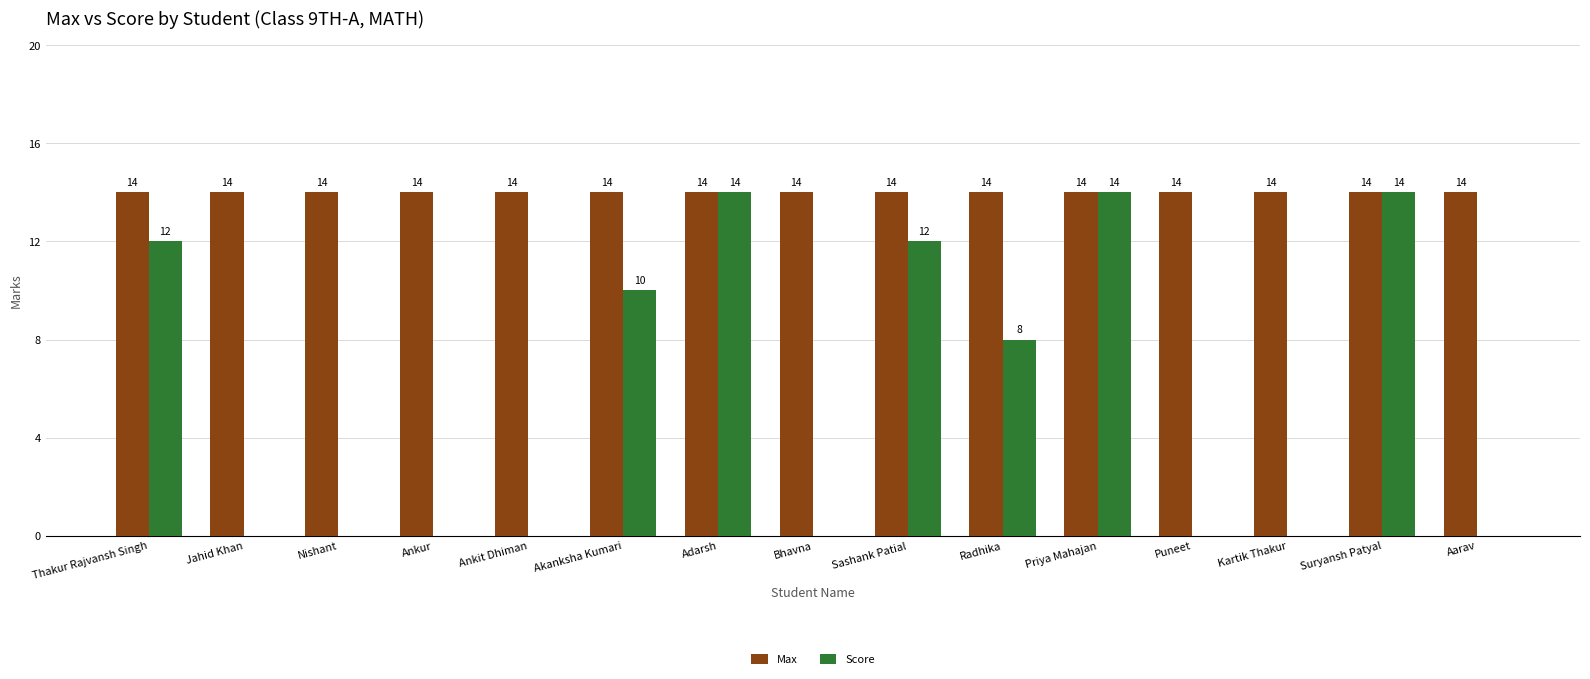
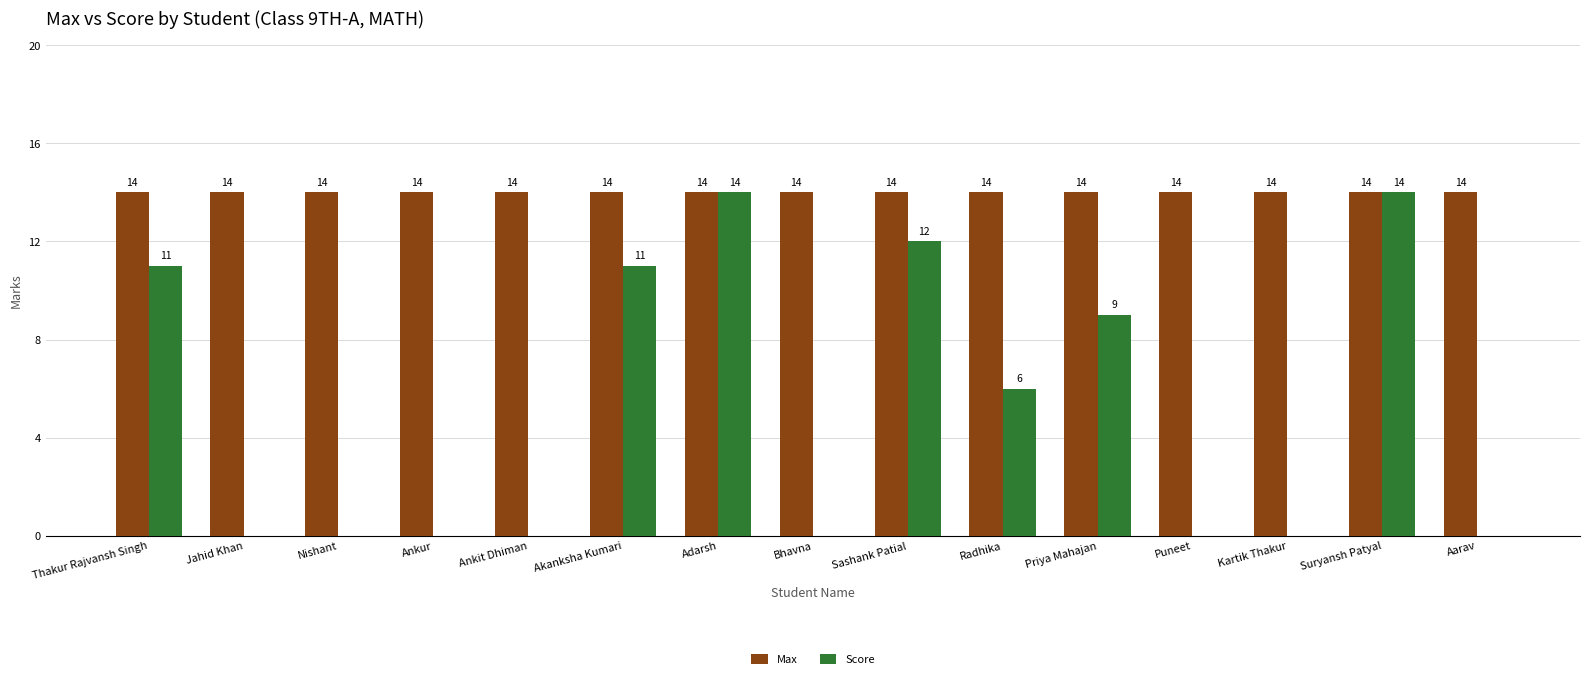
Score, Thakur Rajvansh Singh: 12 -> 11
Score, Akanksha Kumari: 10 -> 11
Score, Radhika: 8 -> 6
Score, Priya Mahajan: 14 -> 9
